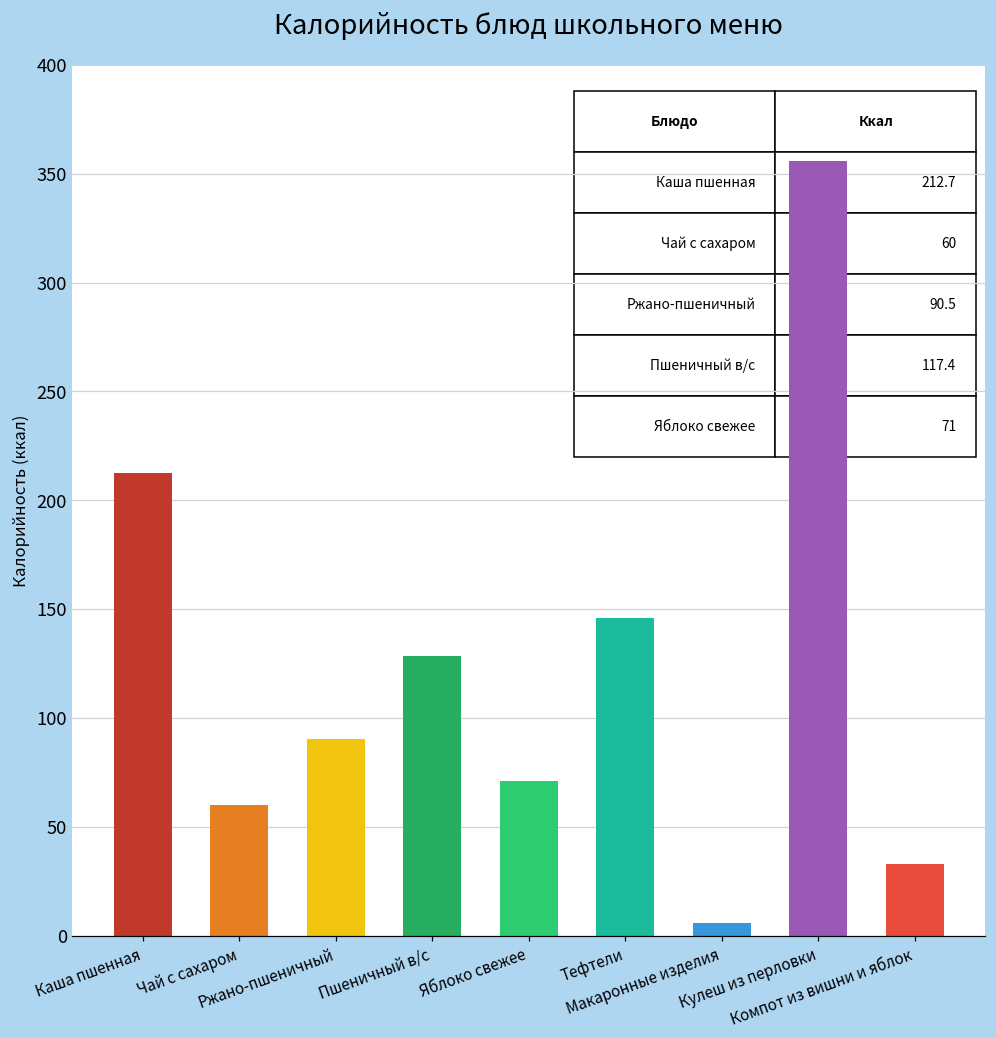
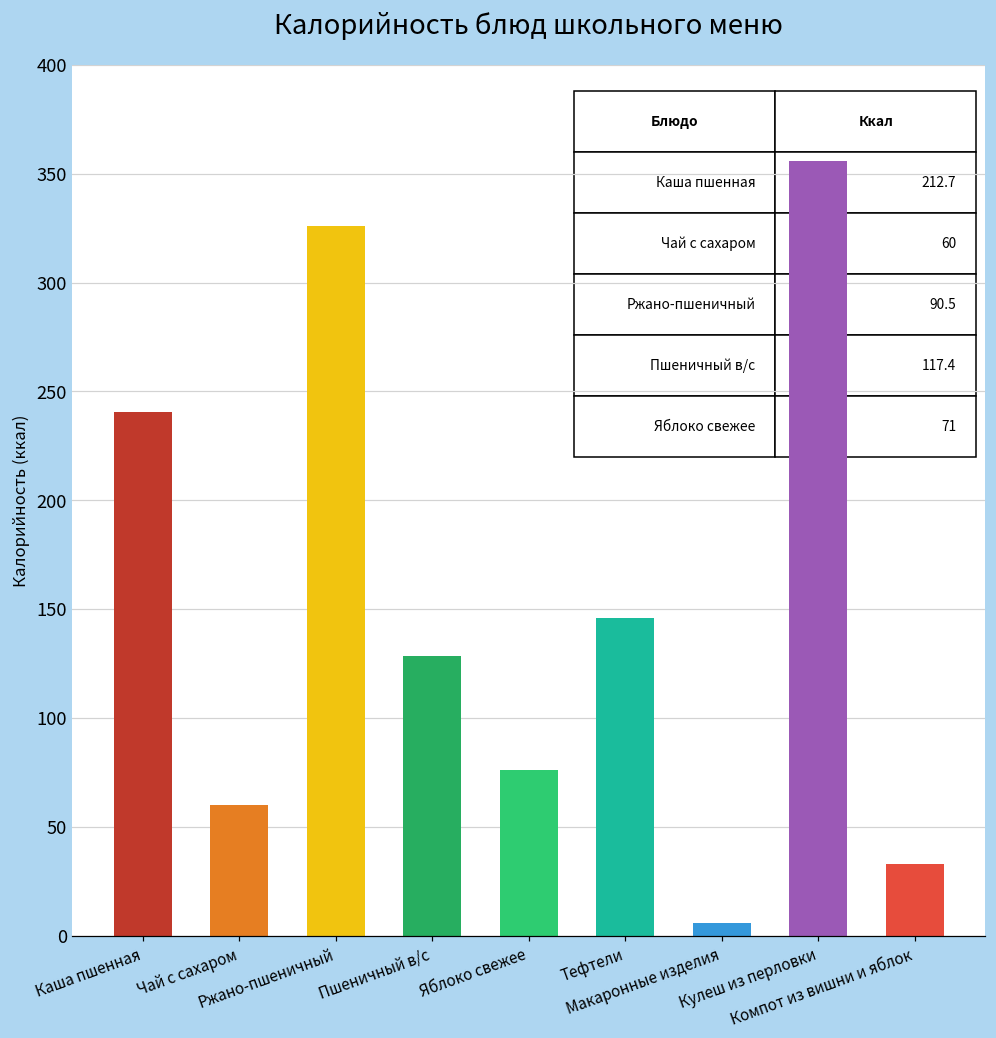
Каша пшенная: 213 -> 241
Ржано-пшеничный: 91 -> 326
Яблоко свежее: 71 -> 76
